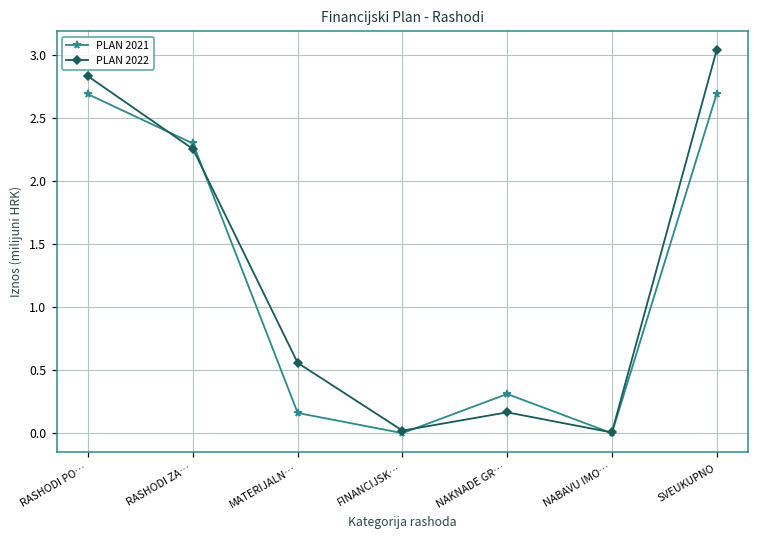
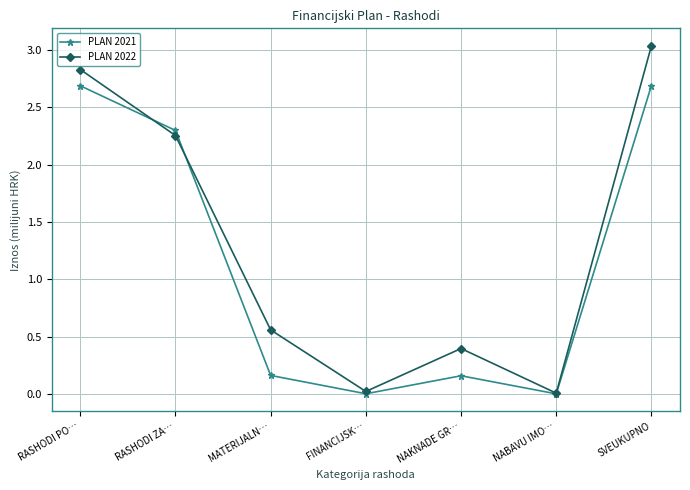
PLAN 2021, NAKNADE GR…: 0.31 -> 0.16
PLAN 2022, NAKNADE GR…: 0.17 -> 0.40
